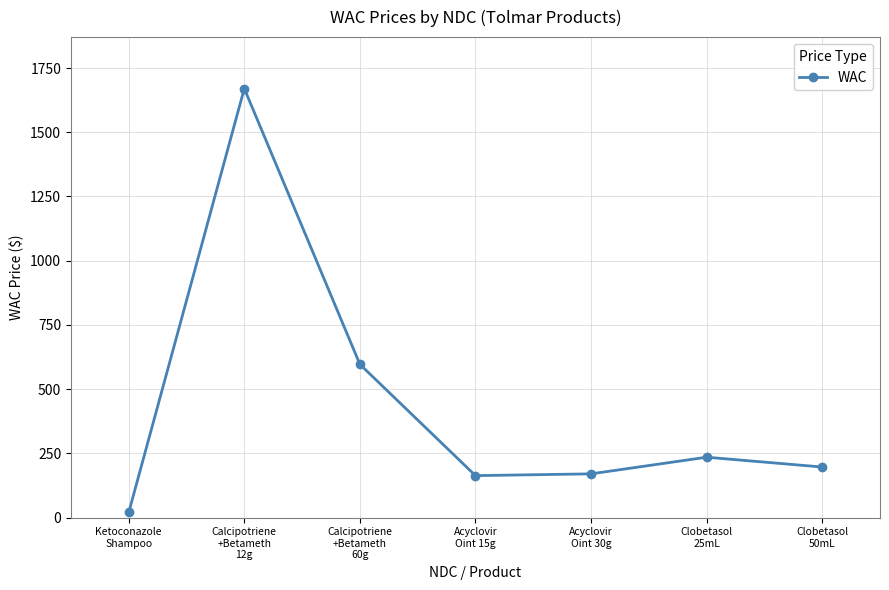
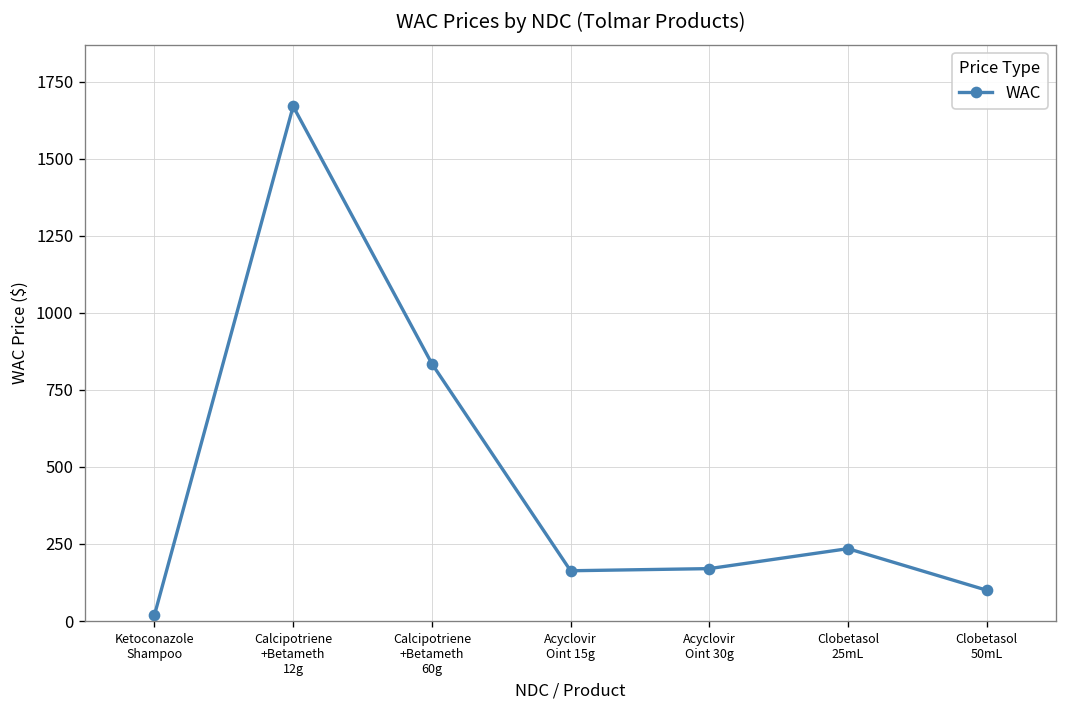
Calcipotriene +Betameth 60g: 600 -> 830
Clobetasol 50mL: 200 -> 100
